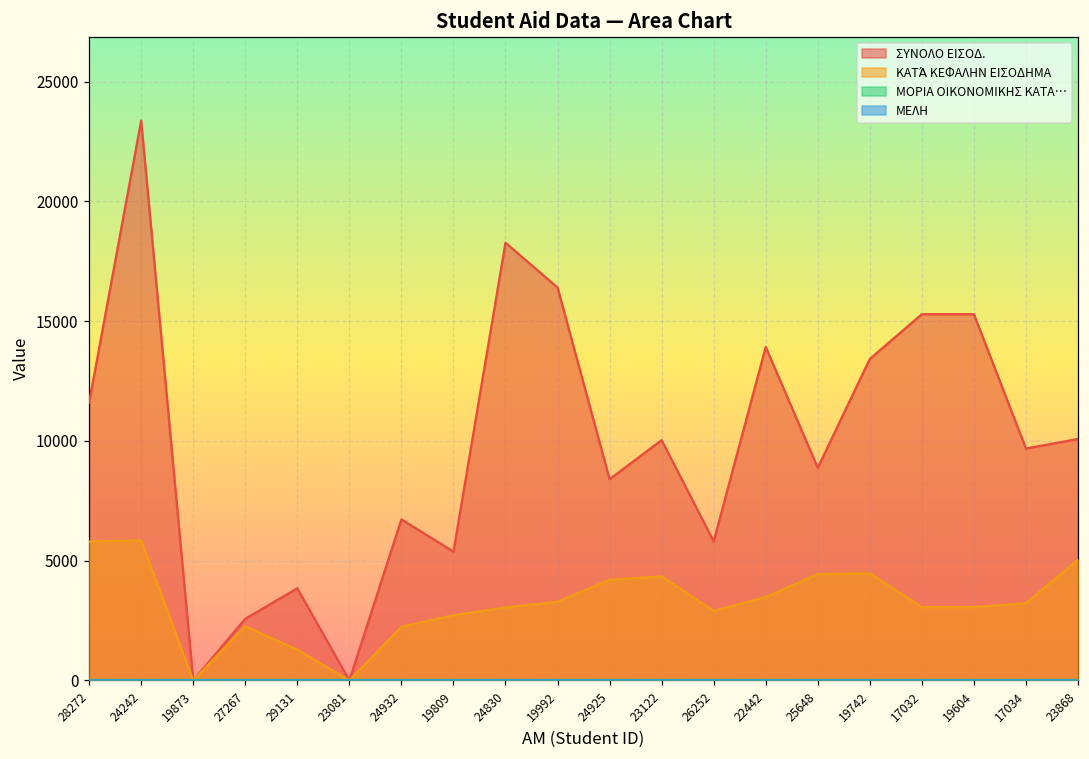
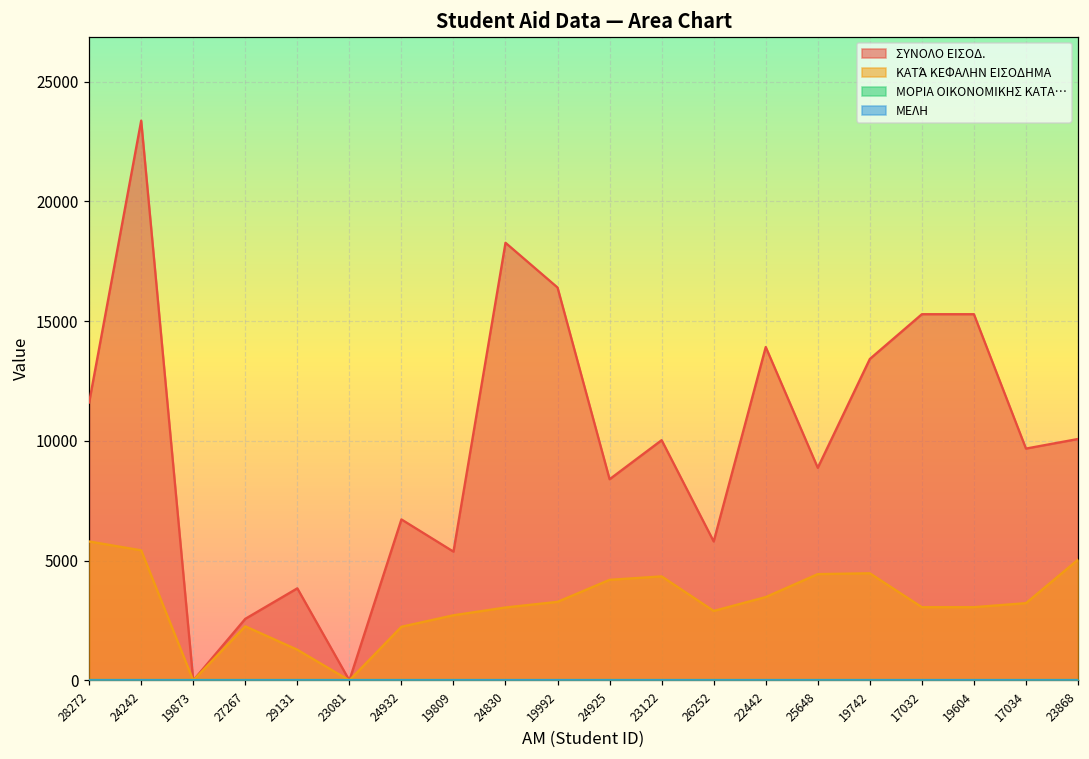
ΚΑΤΆ ΚΕΦΑΛΗΝ ΕΙΣΟΔΗΜΑ, 24242: 5800 -> 5400
